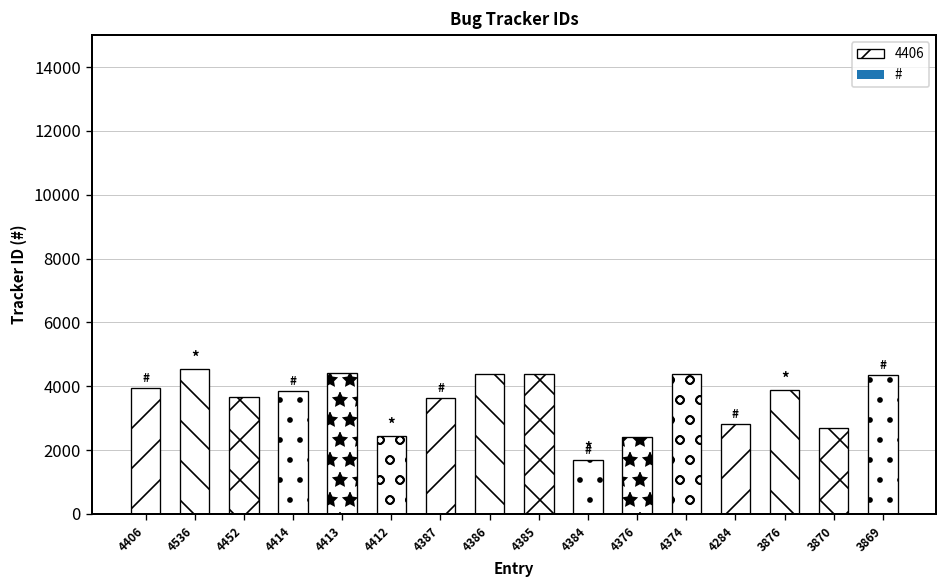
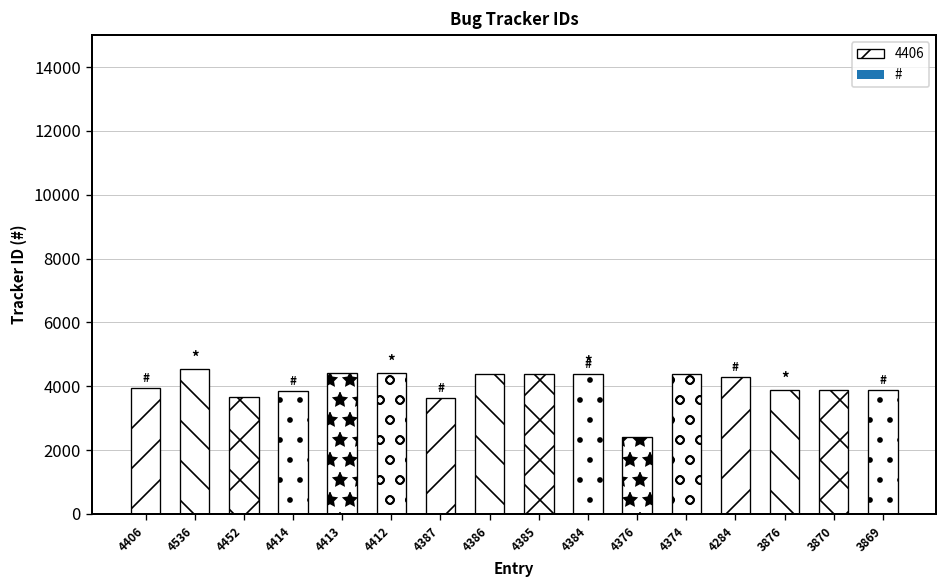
4412: 2400 -> 4400
4384: 1700 -> 4400
4284: 2800 -> 4300
3870: 2700 -> 3900
3869: 4300 -> 3900
